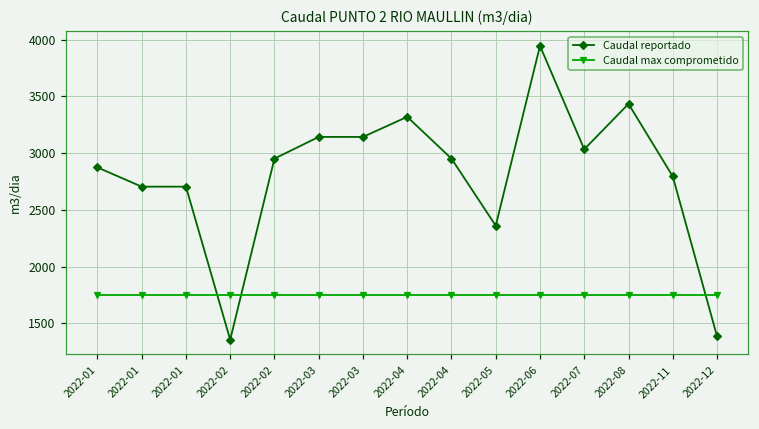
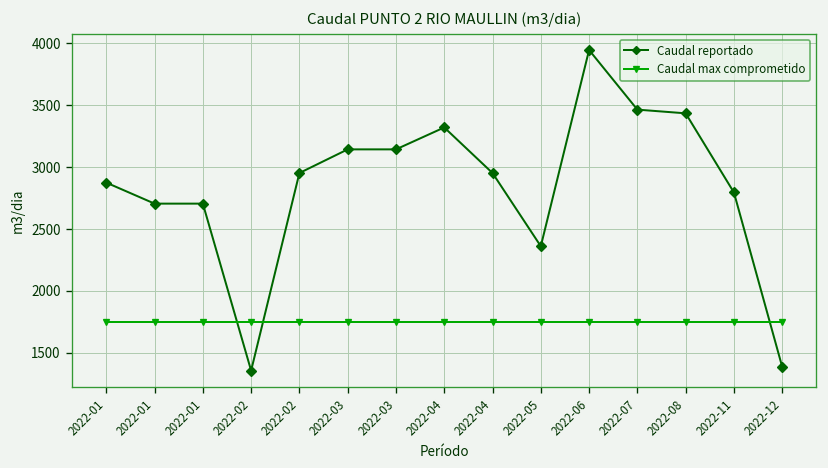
Caudal reportado, 2022-07: 3030 -> 3460
